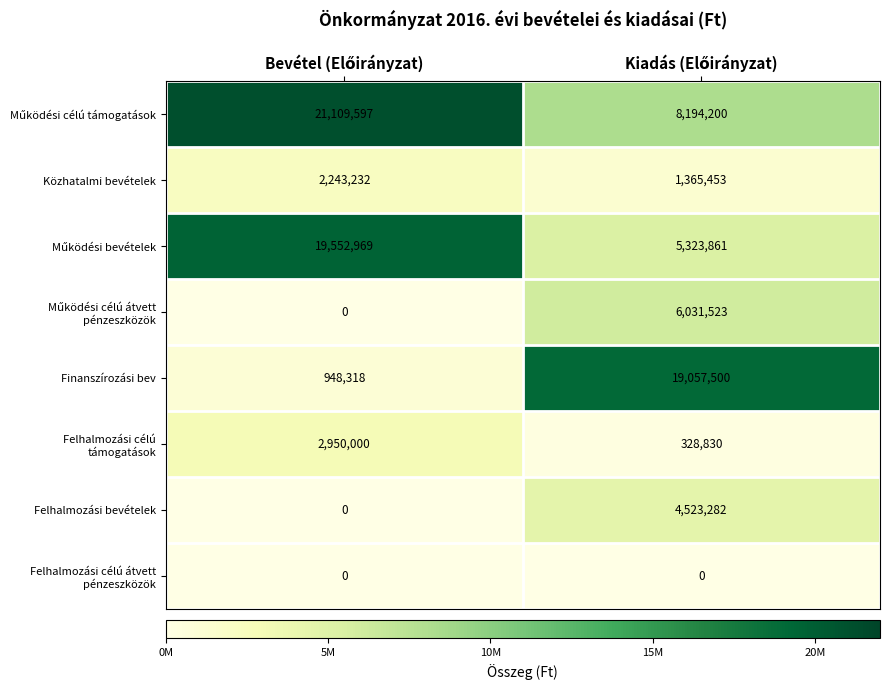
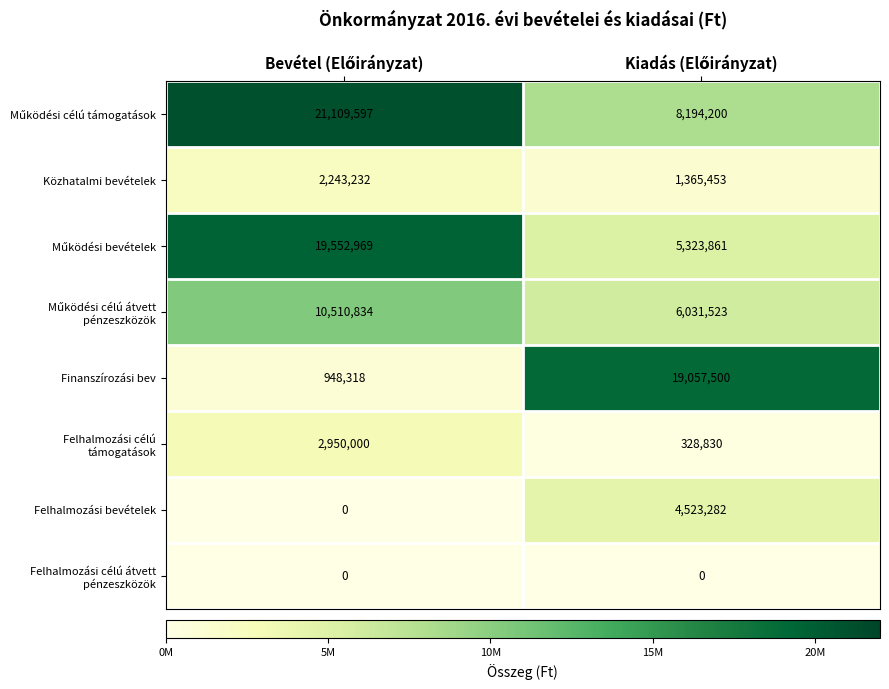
Működési célú átvett pénzeszközök, Bevétel (Előirányzat): 0 -> 10,510,834
